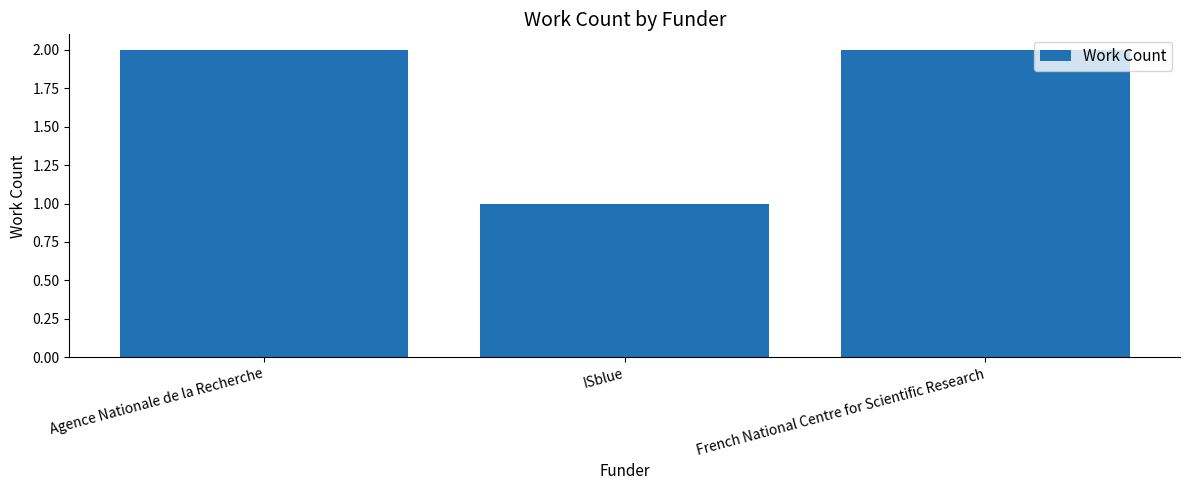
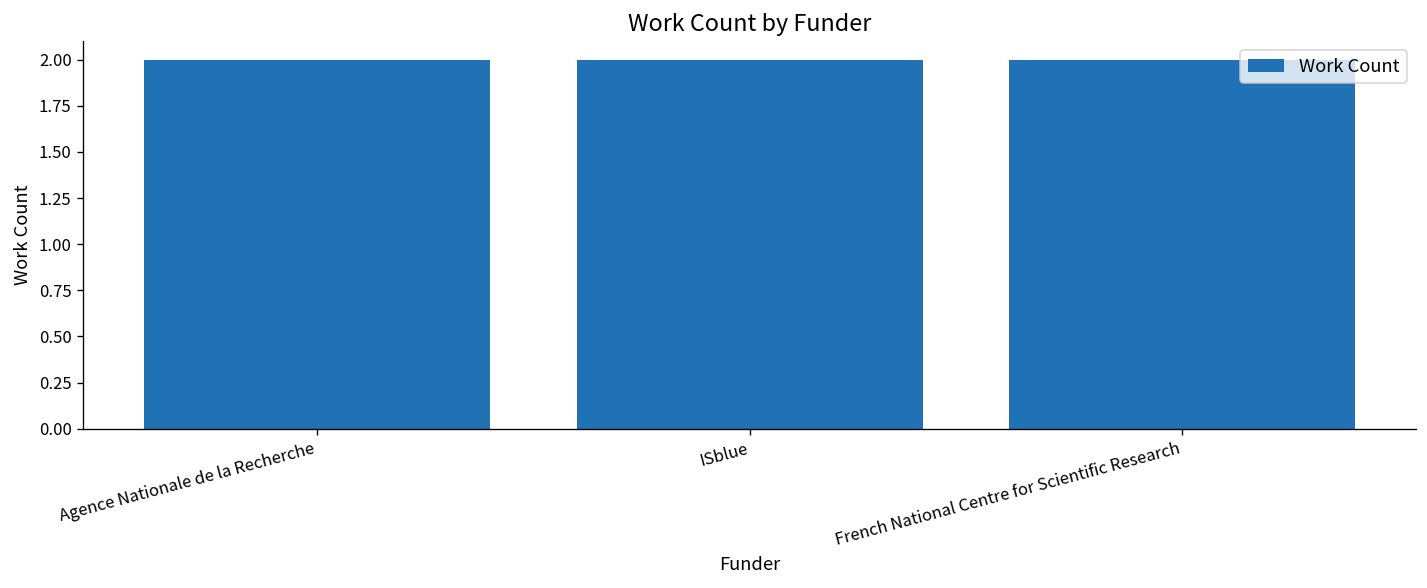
ISblue: 1 -> 2
